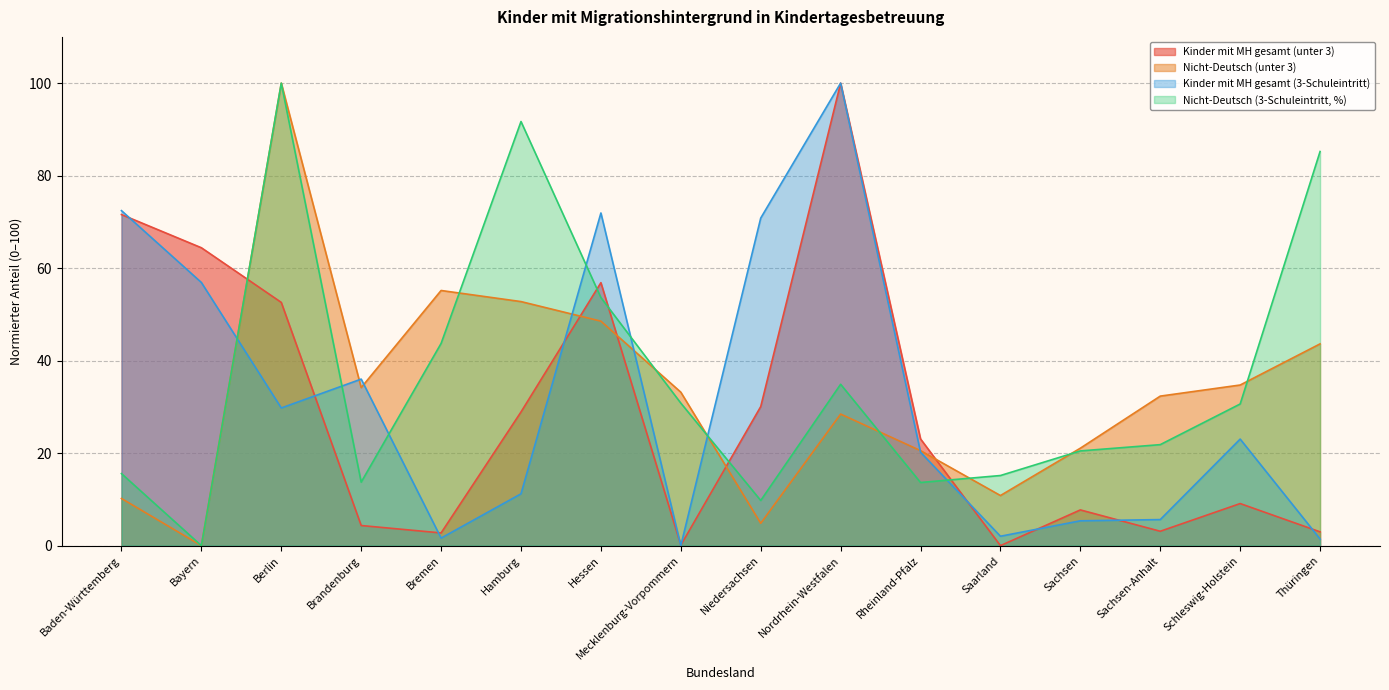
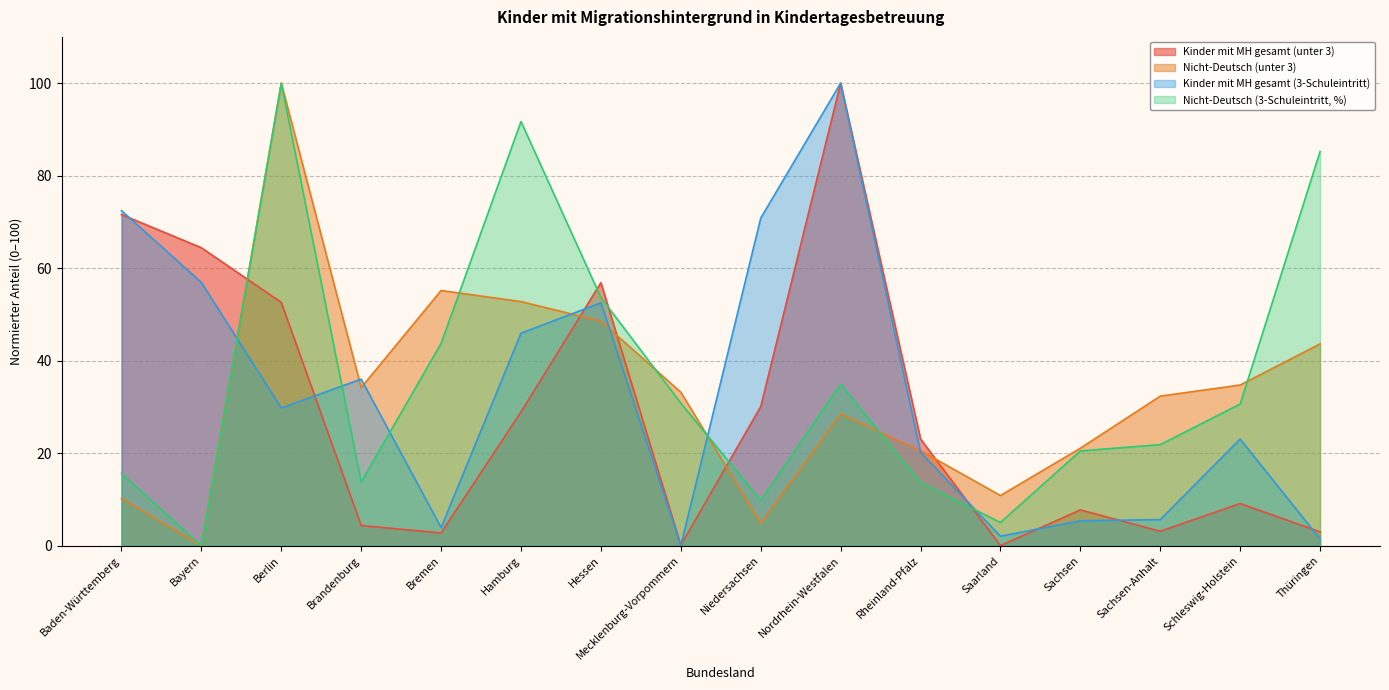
Kinder mit MH gesamt (3-Schuleintritt), Bremen: 2 -> 4
Kinder mit MH gesamt (3-Schuleintritt), Hamburg: 11 -> 46
Kinder mit MH gesamt (3-Schuleintritt), Hessen: 72 -> 53
Nicht-Deutsch (3-Schuleintritt, %), Saarland: 15 -> 5
